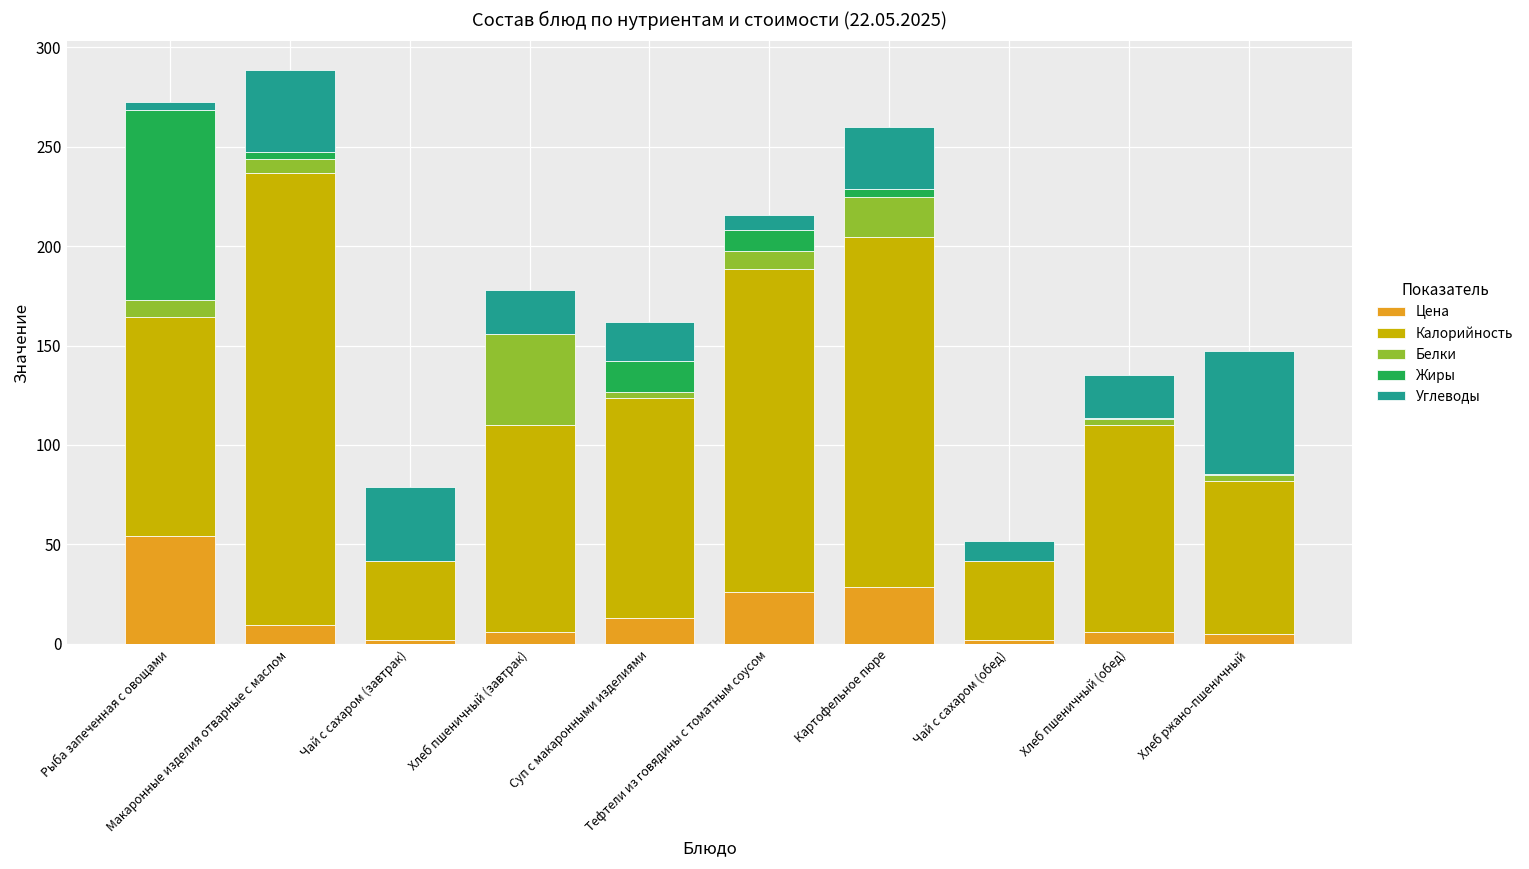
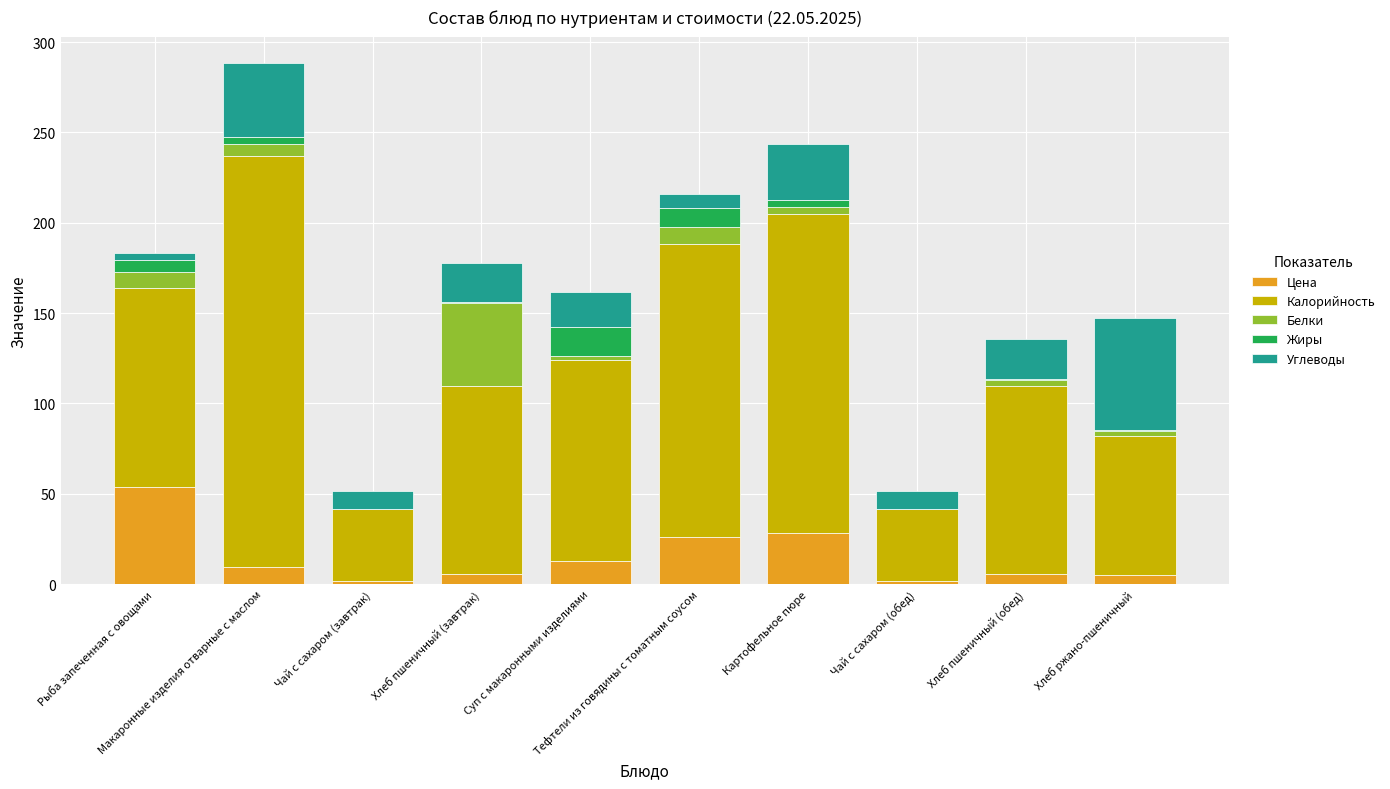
Жиры, Рыба запеченная с овощами: 96 -> 7
Углеводы, Чай с сахаром (завтрак): 37 -> 10
Белки, Картофельное пюре: 20 -> 4
